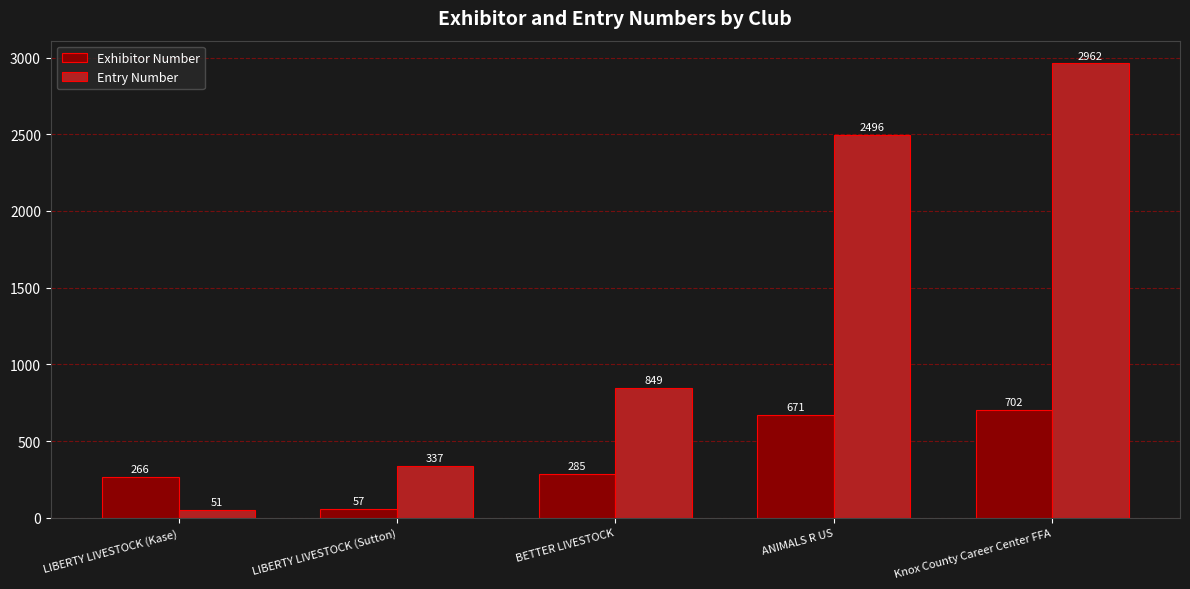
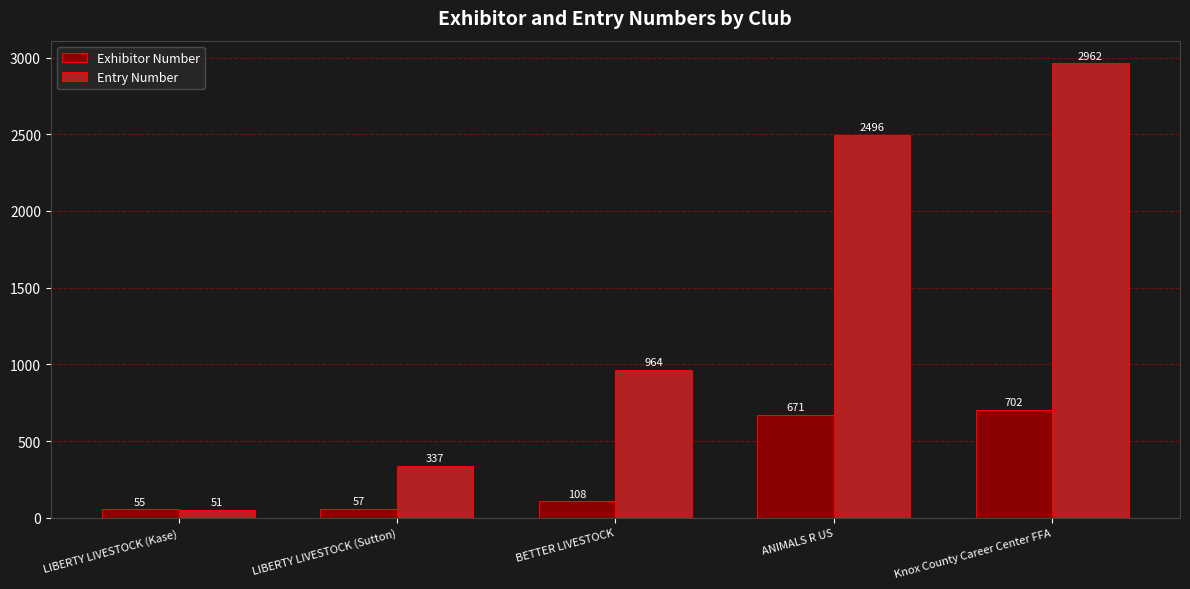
Exhibitor Number, LIBERTY LIVESTOCK (Kase): 266 -> 55
Exhibitor Number, BETTER LIVESTOCK: 285 -> 108
Entry Number, BETTER LIVESTOCK: 849 -> 964
